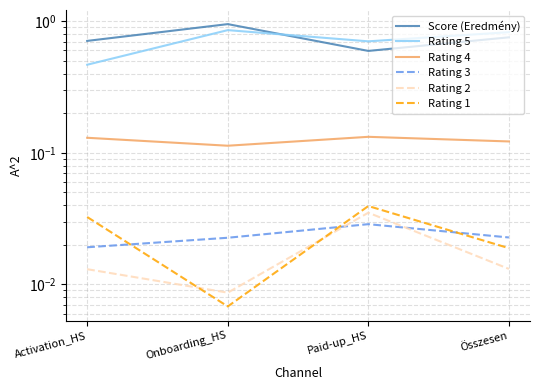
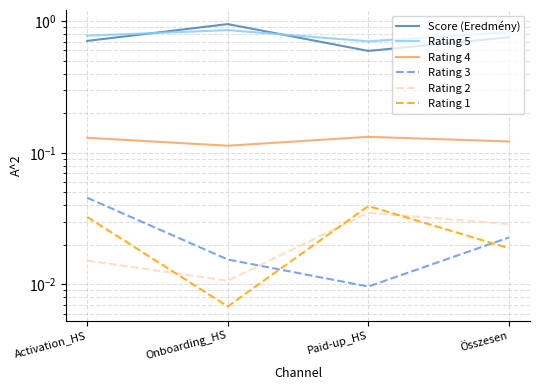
Rating 5, Activation_HS: 0.47 -> 0.8
Rating 3, Activation_HS: 0.019 -> 0.046
Rating 2, Activation_HS: 0.013 -> 0.015
Rating 3, Onboarding_HS: 0.023 -> 0.015
Rating 2, Onboarding_HS: 0.009 -> 0.011
Rating 3, Paid-up_HS: 0.029 -> 0.010
Rating 2, Összesen: 0.013 -> 0.029
